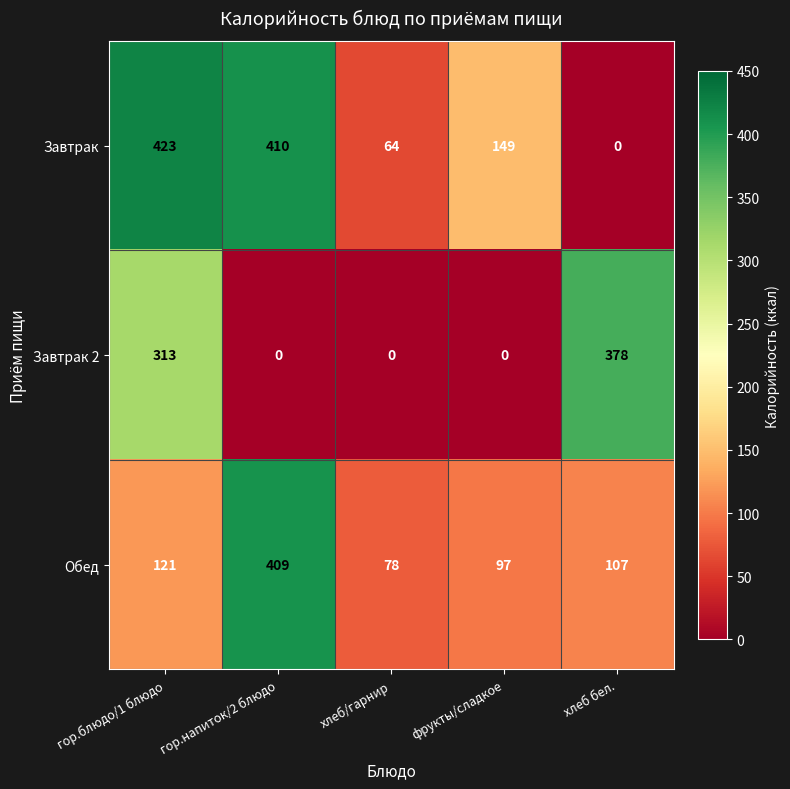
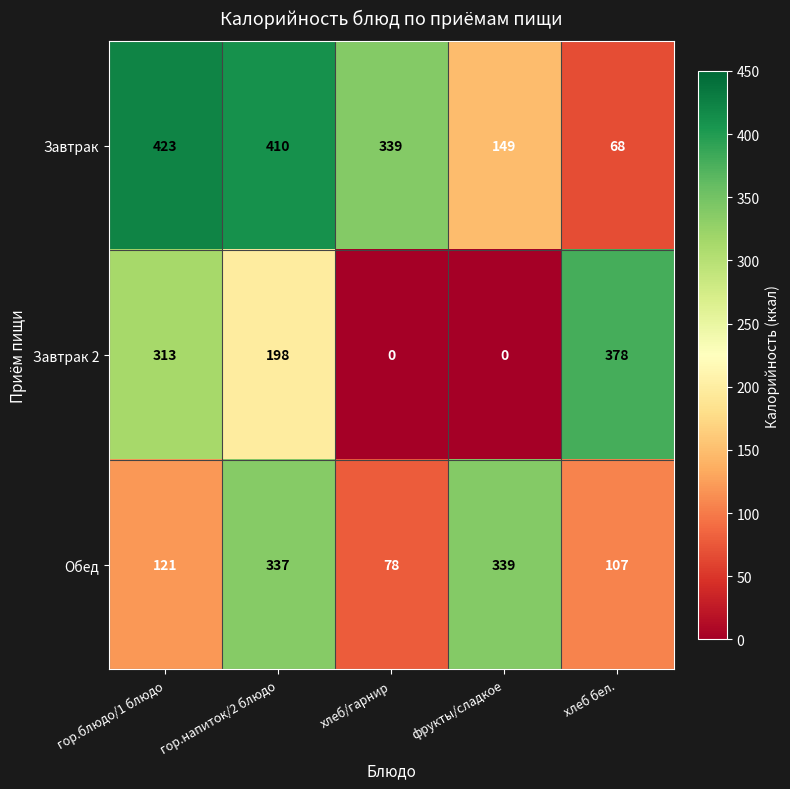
Завтрак, хлеб/гарнир: 64 -> 339
Завтрак, хлеб бел.: 0 -> 68
Завтрак 2, гор.напиток/2 блюдо: 0 -> 198
Обед, гор.напиток/2 блюдо: 409 -> 337
Обед, фрукты/сладкое: 97 -> 339
